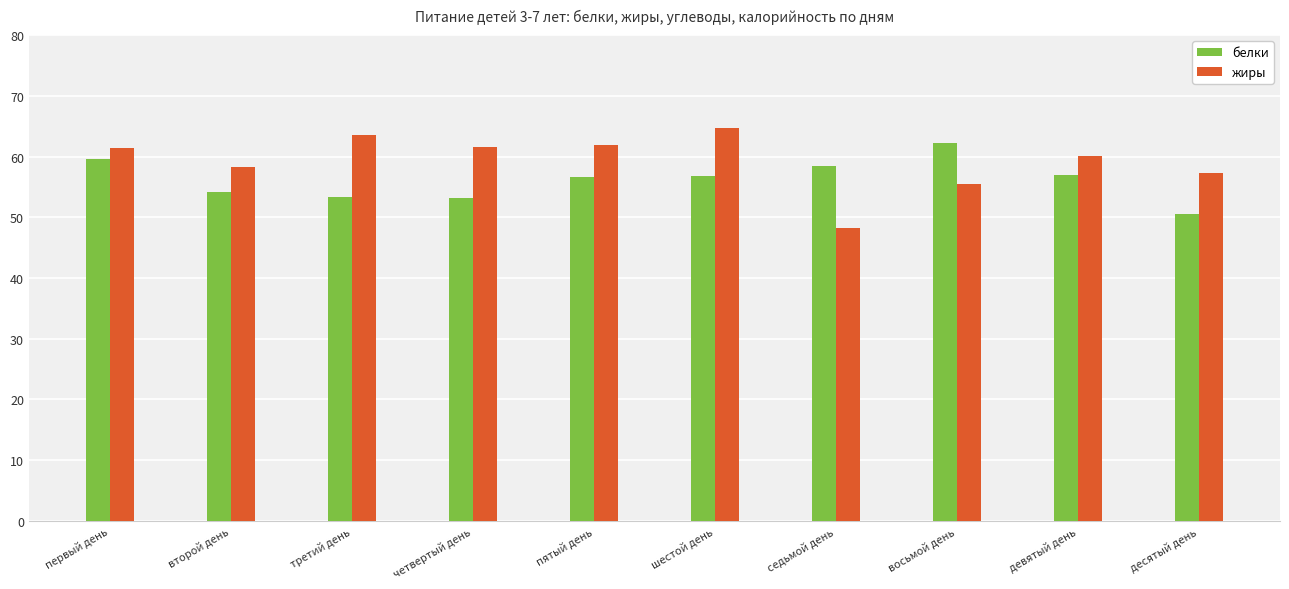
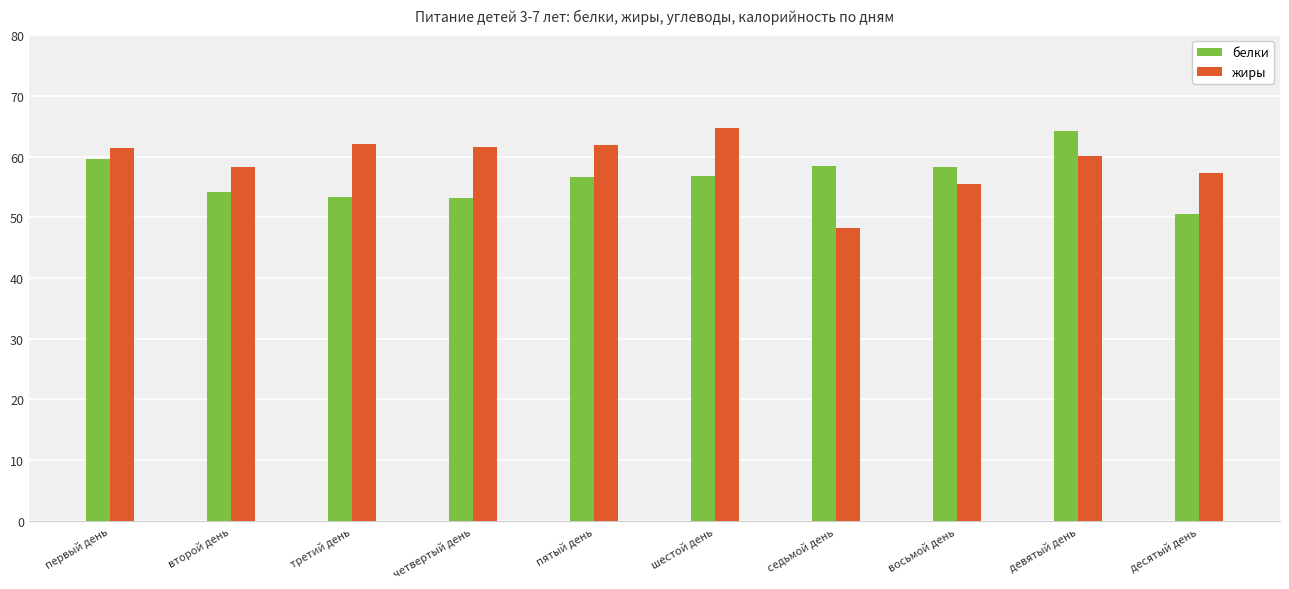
жиры, третий день: 64 -> 62
белки, восьмой день: 62 -> 58
белки, девятый день: 57 -> 64
